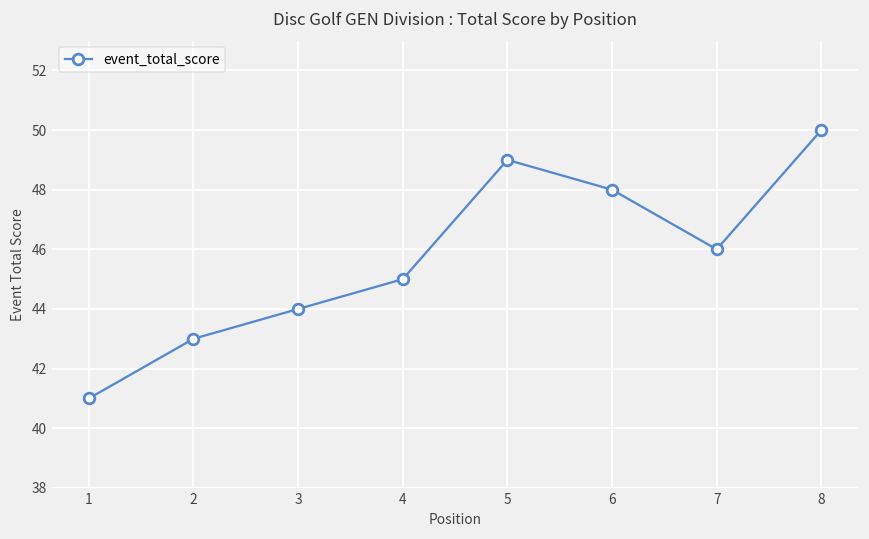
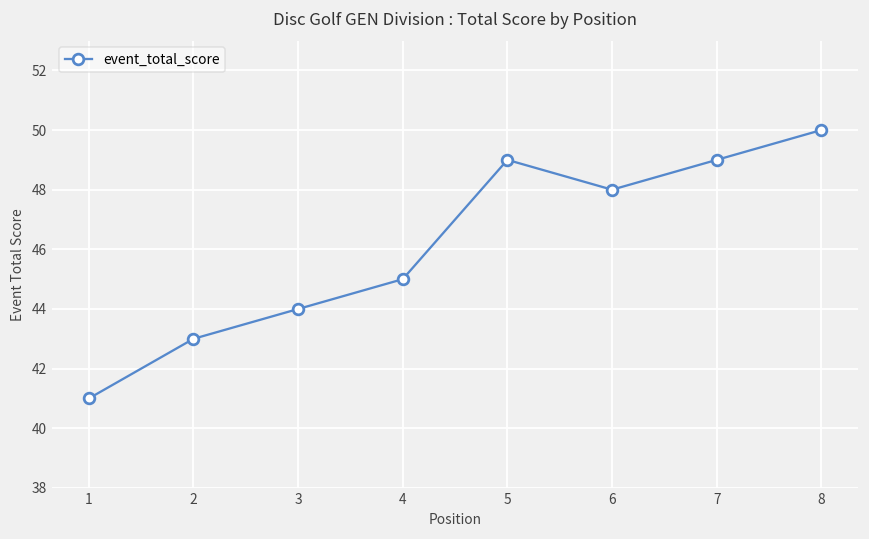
7: 46 -> 49
